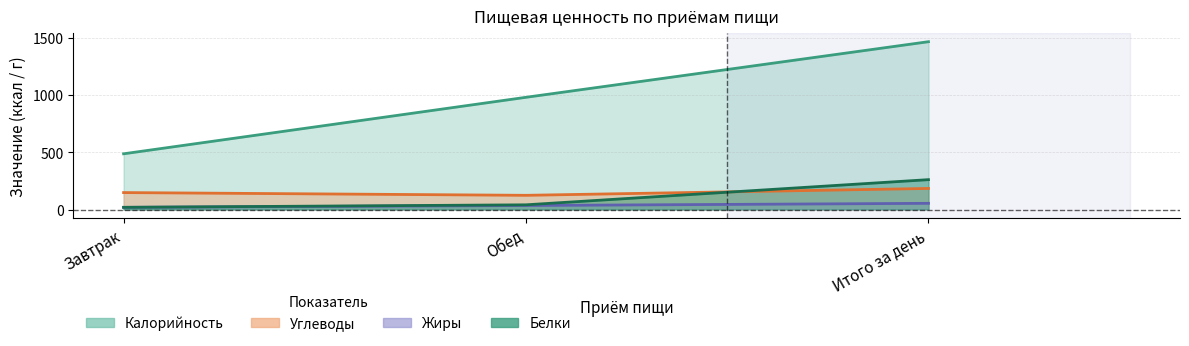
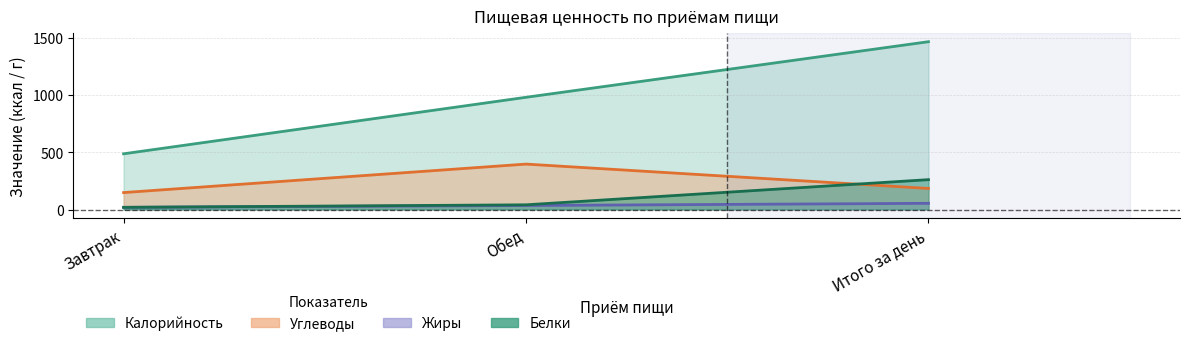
Углеводы, Обед: 120 -> 400
